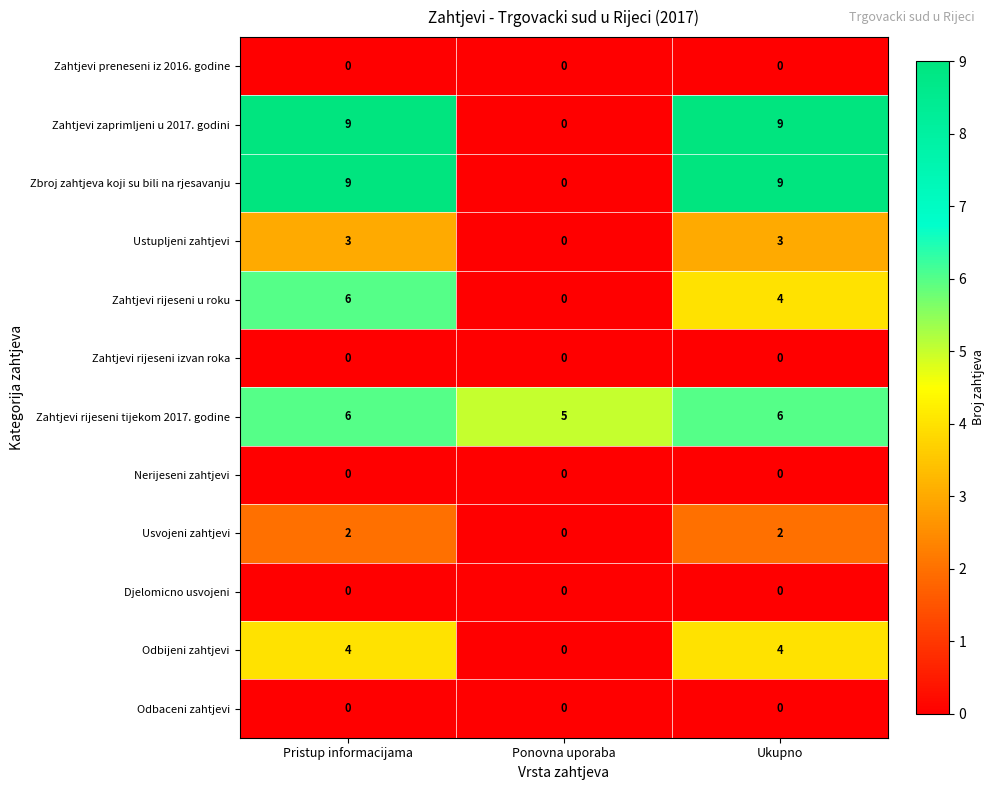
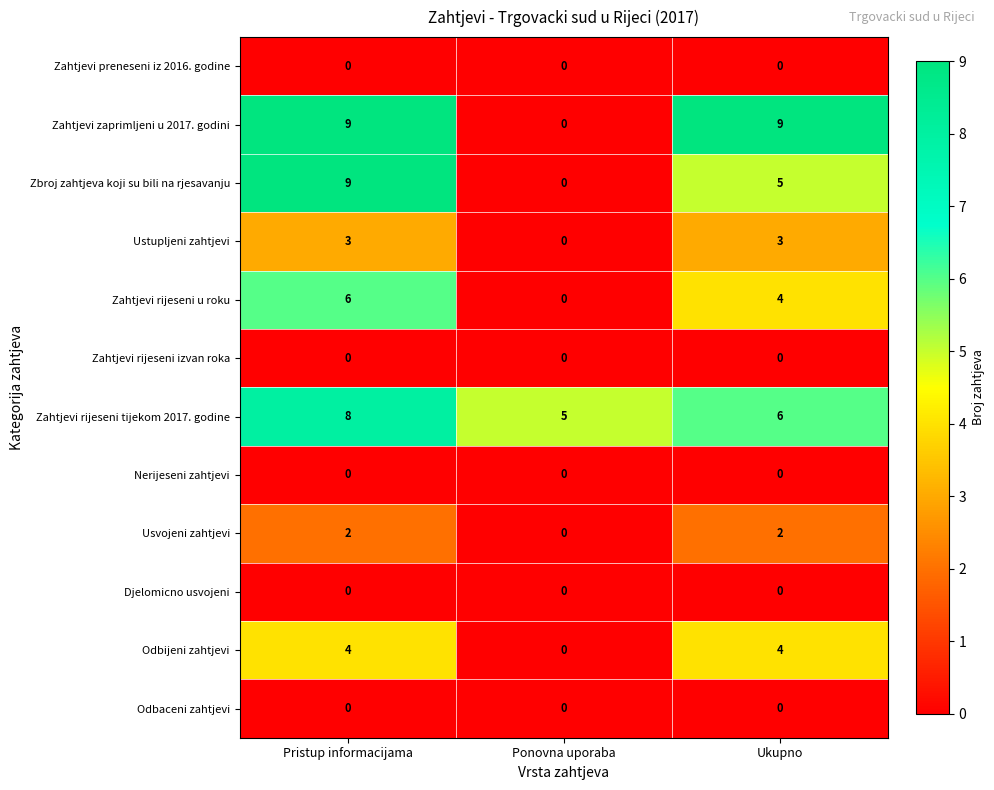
Zbroj zahtjeva koji su bili na rjesavanju, Ukupno: 9 -> 5
Zahtjevi rijeseni tijekom 2017. godine, Pristup informacijama: 6 -> 8
